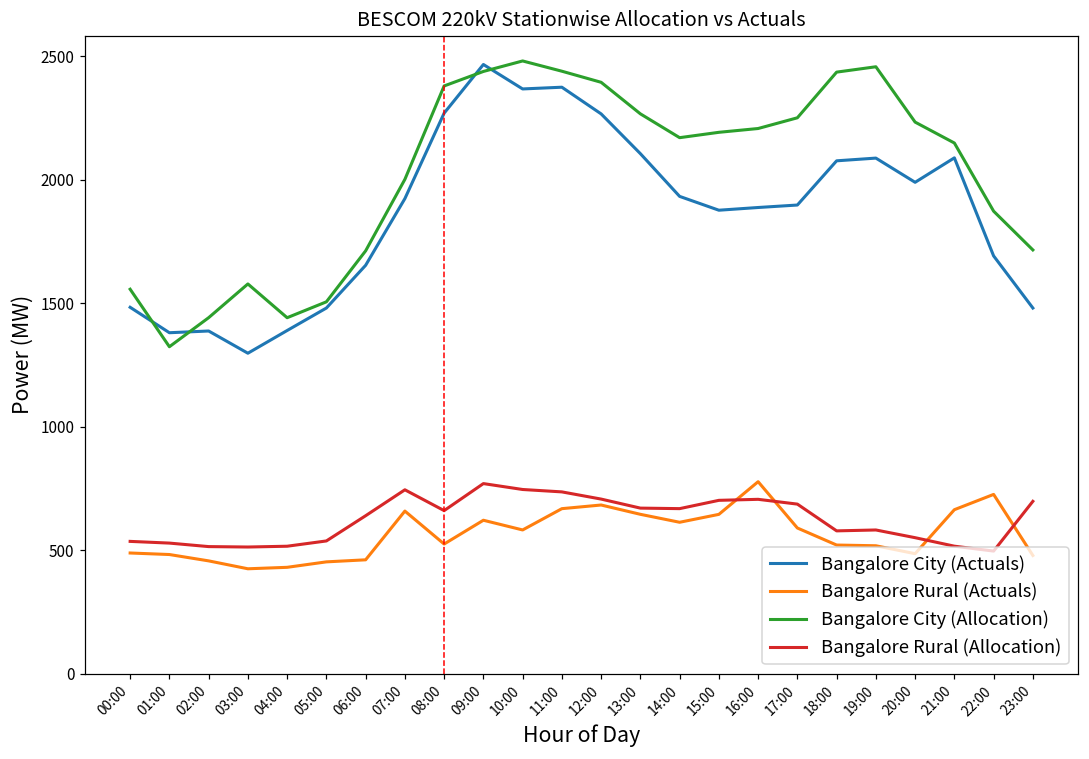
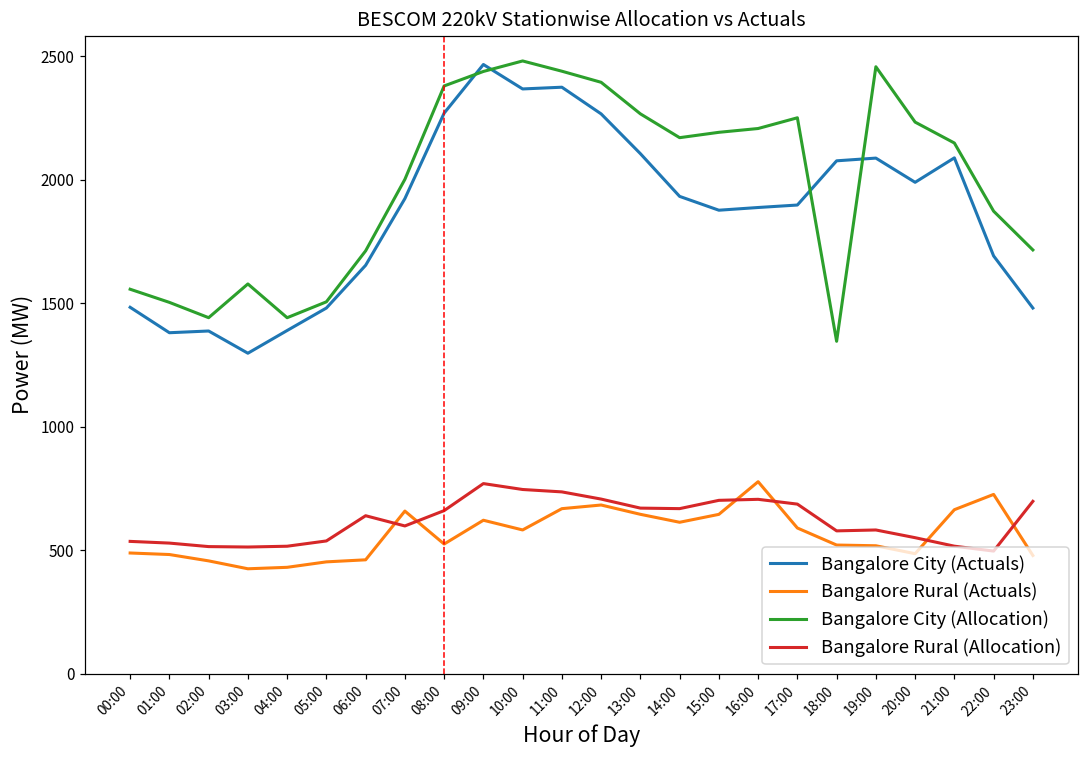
Bangalore City (Allocation), 01:00: 1320 -> 1500
Bangalore Rural (Allocation), 07:00: 740 -> 600
Bangalore City (Allocation), 18:00: 2440 -> 1350
